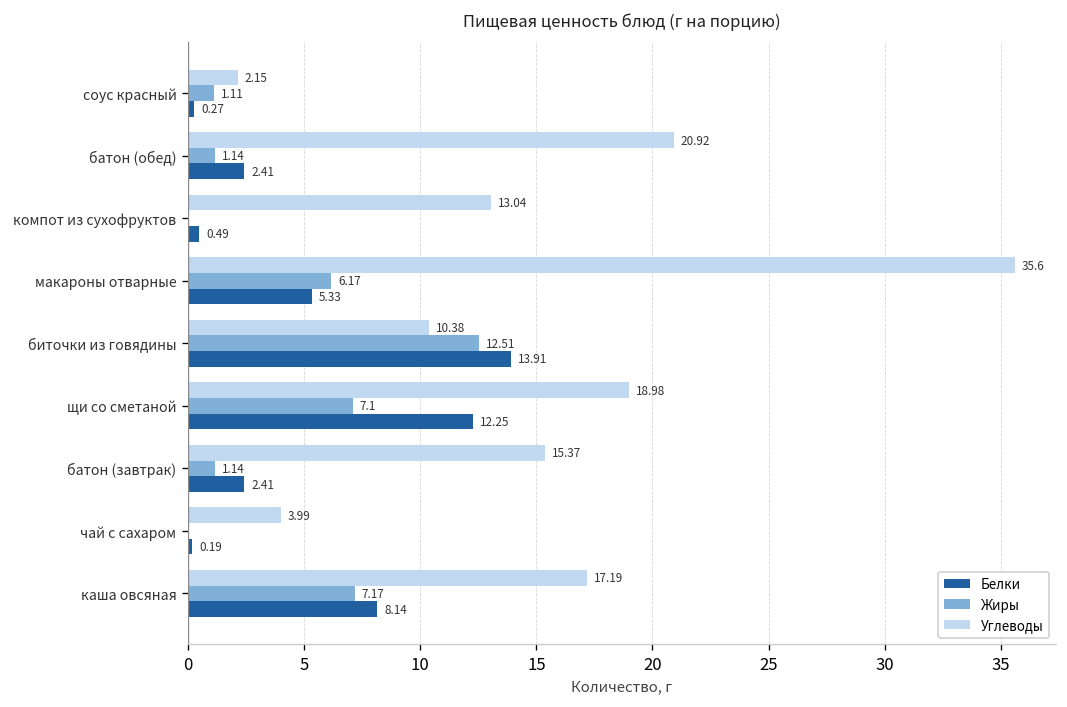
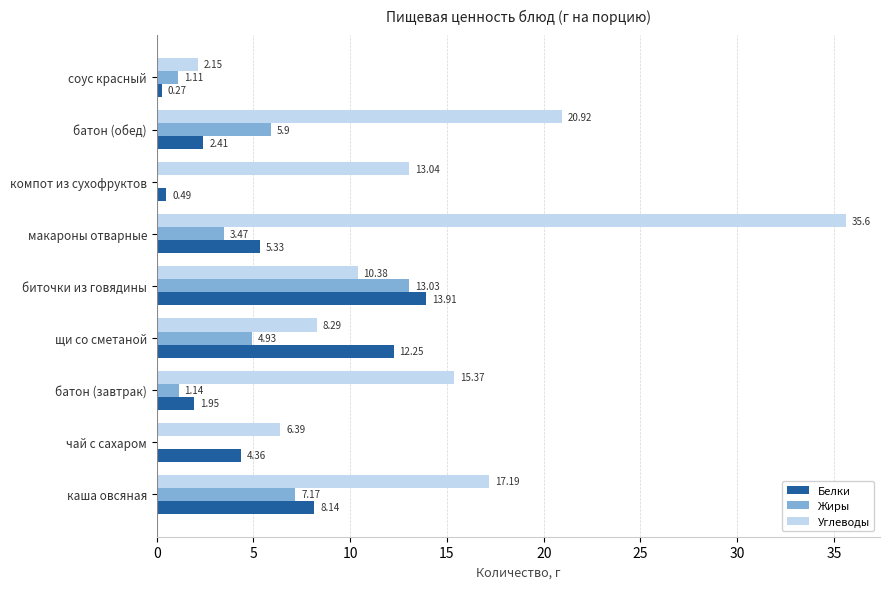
Жиры, батон (обед): 1.14 -> 5.9
Жиры, макароны отварные: 6.17 -> 3.47
Жиры, биточки из говядины: 12.51 -> 13.03
Углеводы, щи со сметаной: 18.98 -> 8.29
Жиры, щи со сметаной: 7.1 -> 4.93
Белки, батон (завтрак): 2.41 -> 1.95
Углеводы, чай с сахаром: 3.99 -> 6.39
Белки, чай с сахаром: 0.19 -> 4.36
